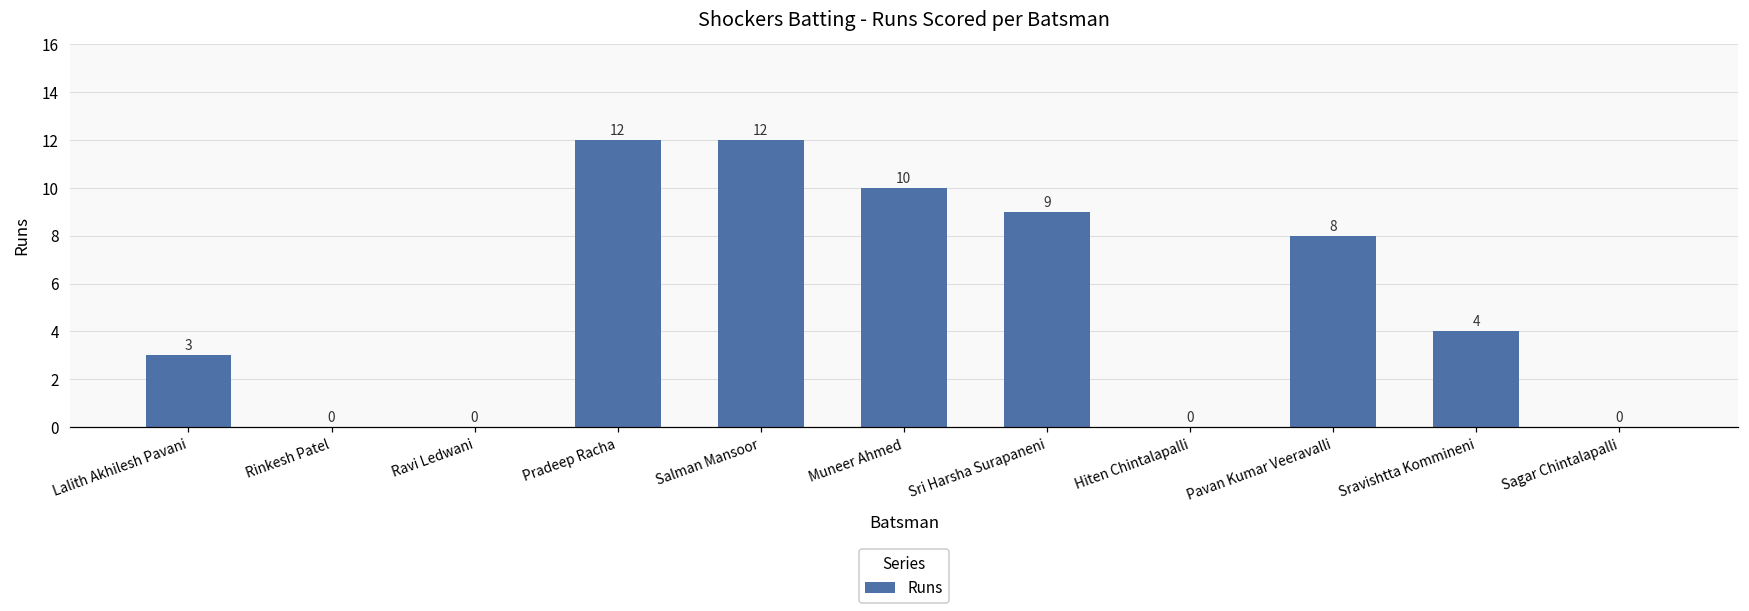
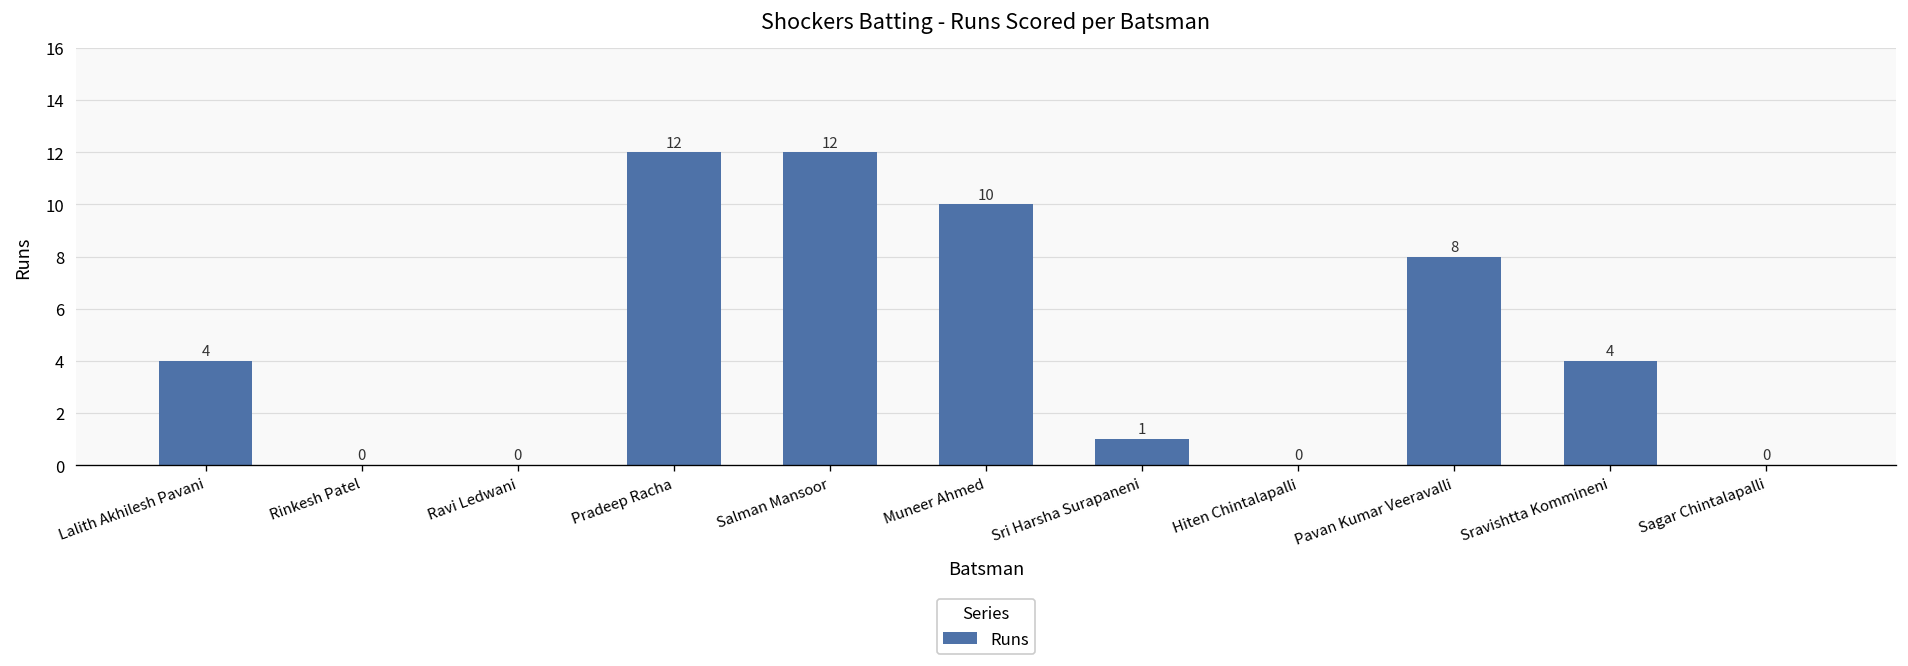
Lalith Akhilesh Pavani: 3 -> 4
Sri Harsha Surapaneni: 9 -> 1
